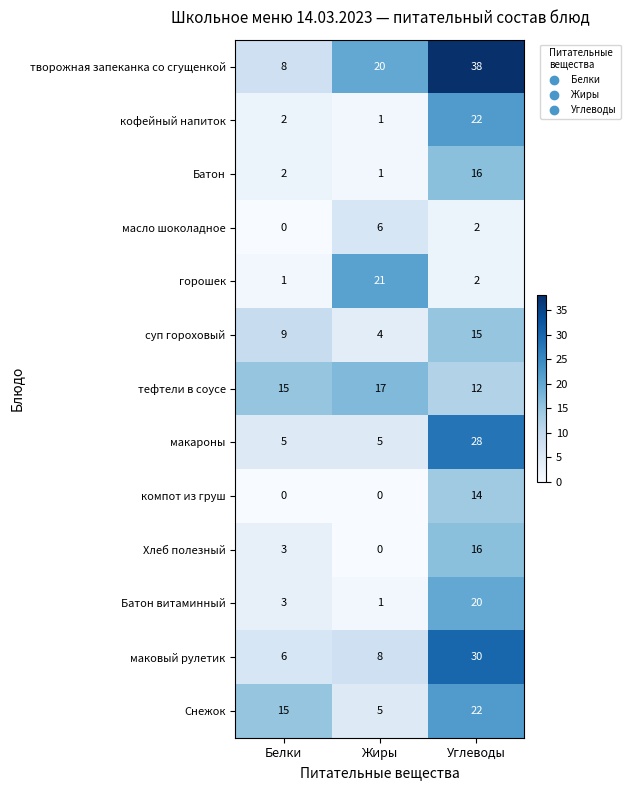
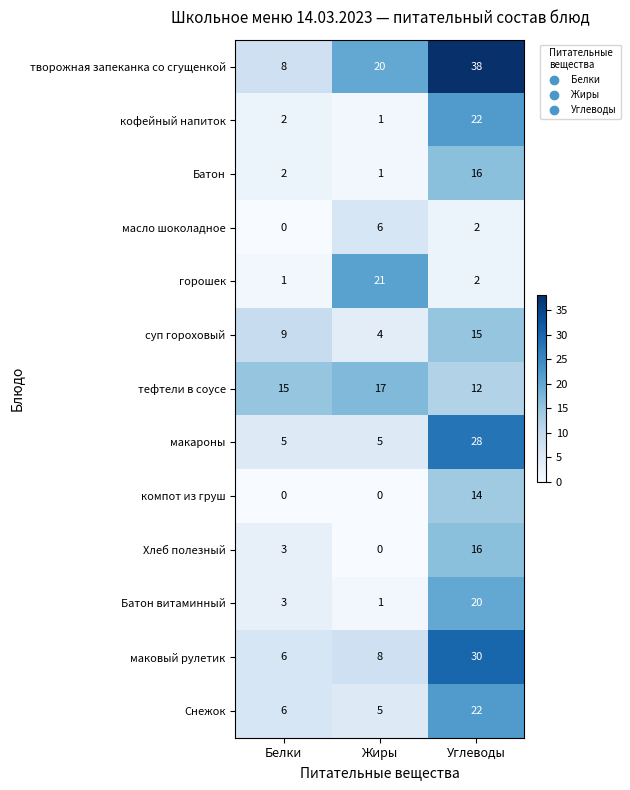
Снежок, Белки: 15 -> 6
